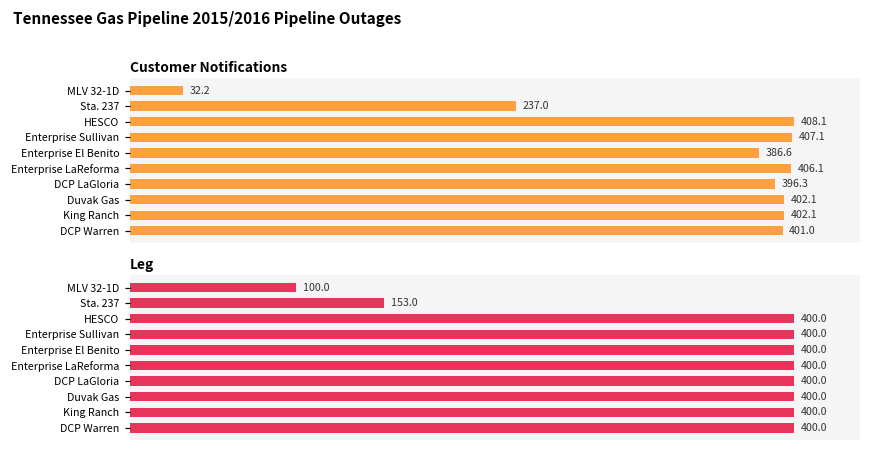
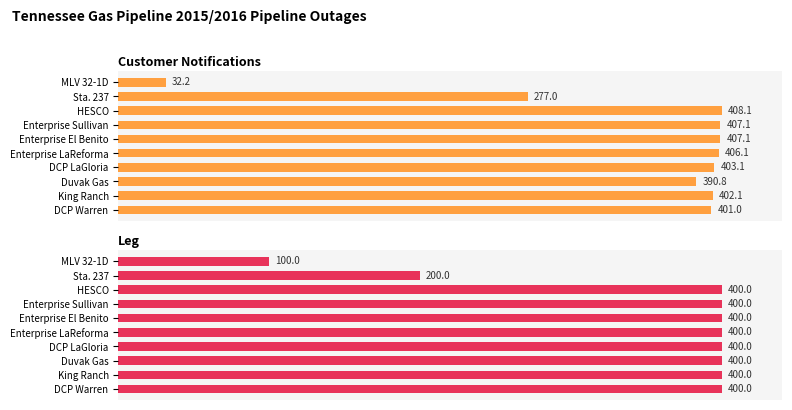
Customer Notifications, Sta. 237: 237.0 -> 277.0
Customer Notifications, Enterprise El Benito: 386.6 -> 407.1
Customer Notifications, DCP LaGloria: 396.3 -> 403.1
Customer Notifications, Duvak Gas: 402.1 -> 390.8
Leg, Sta. 237: 153.0 -> 200.0
